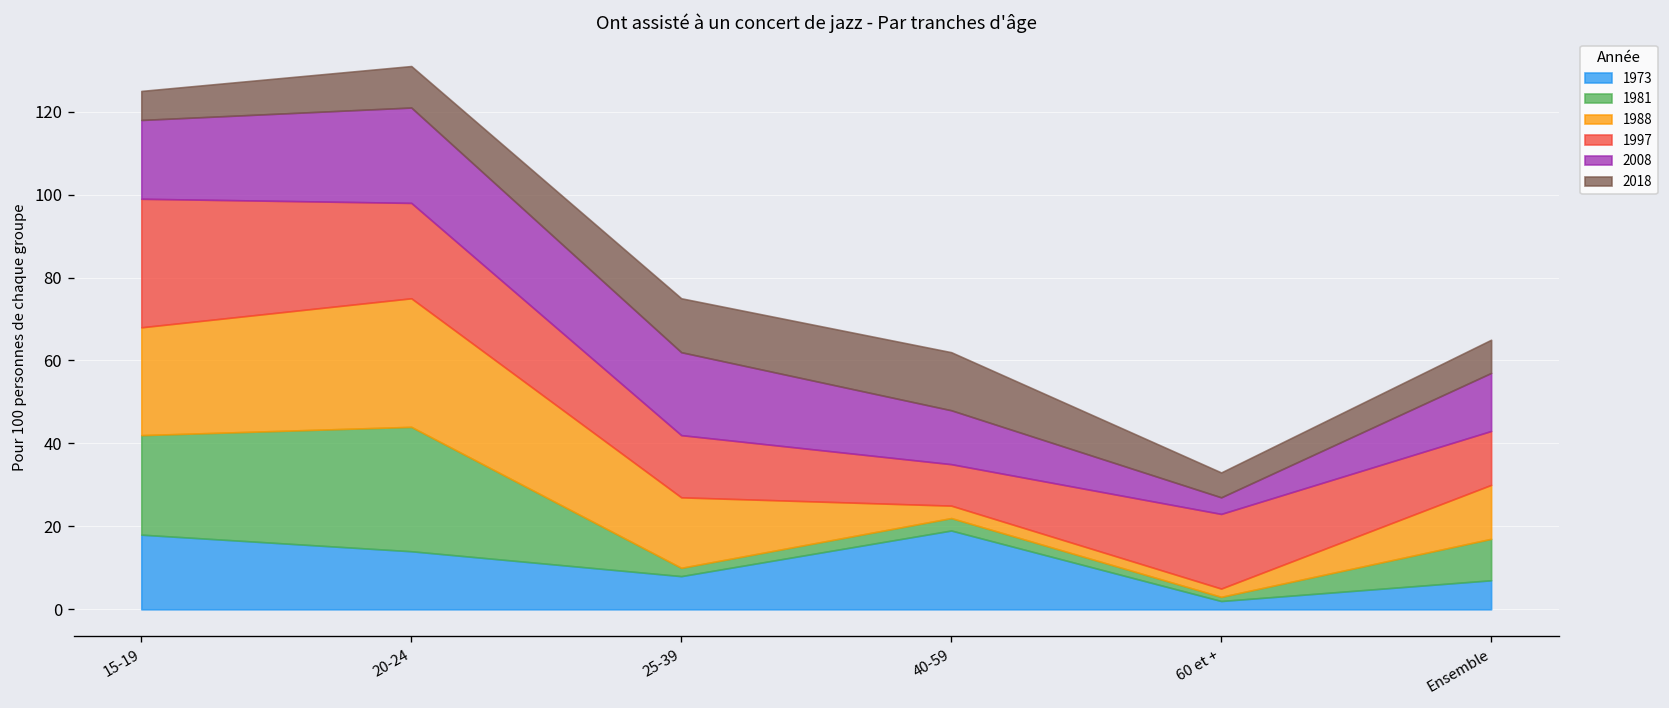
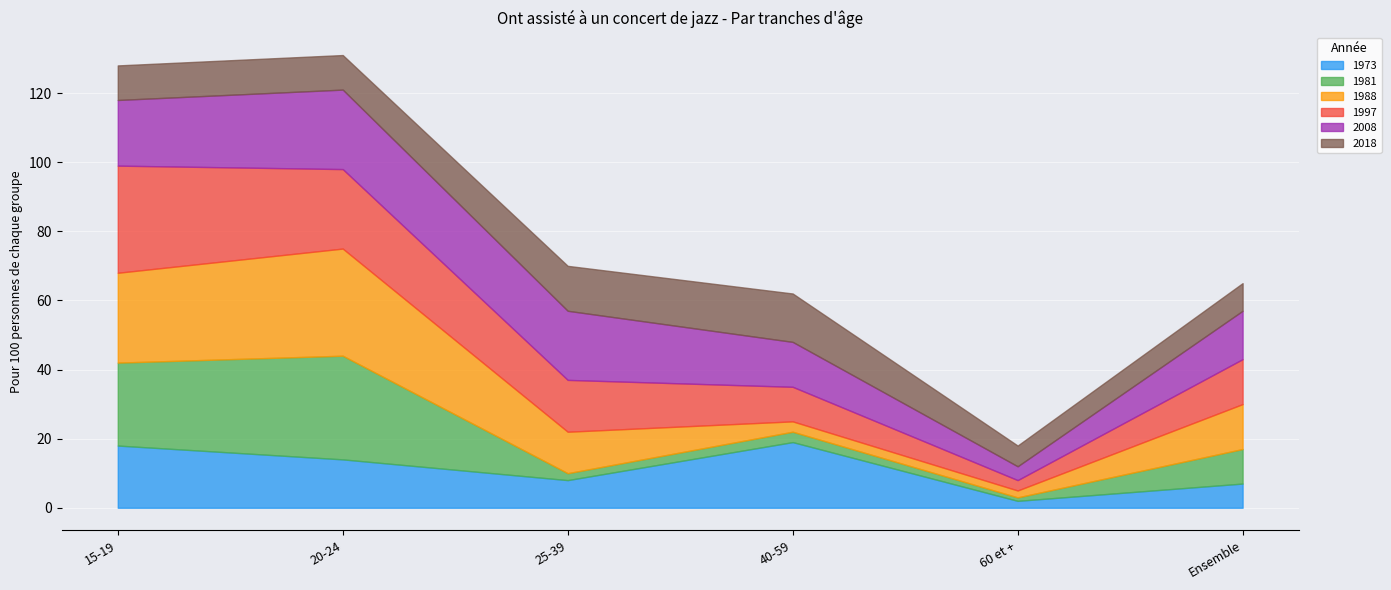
2018, 15-19: 7 -> 10
1988, 25-39: 17 -> 12
1997, 60 et +: 18 -> 3
